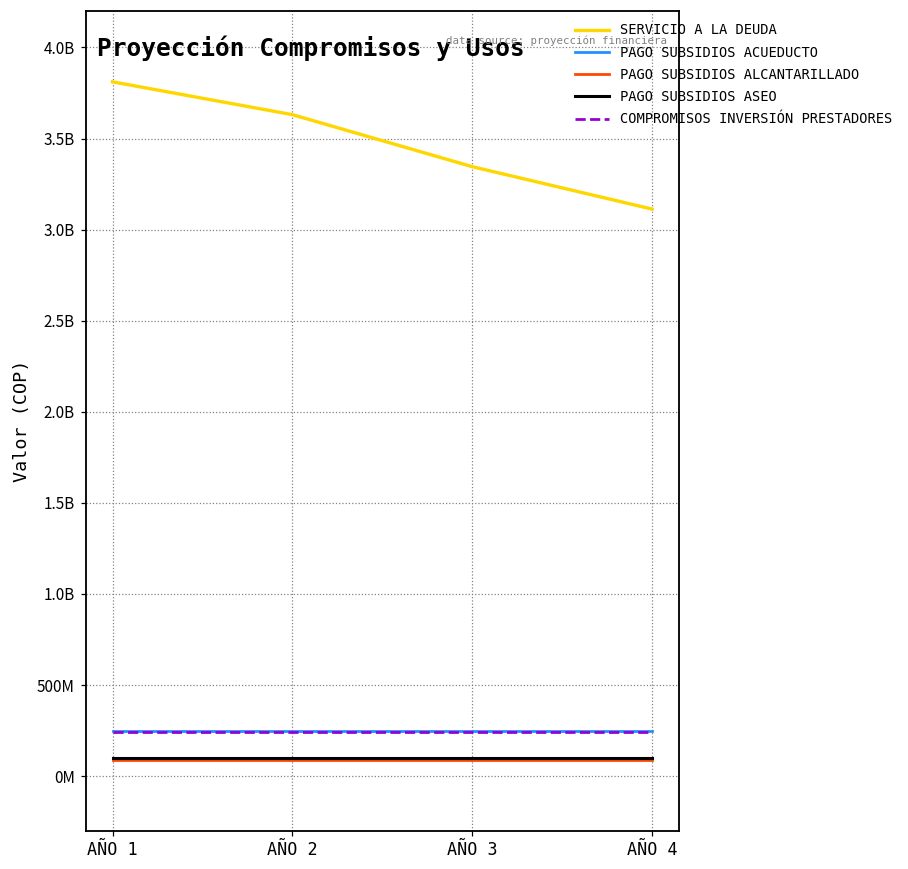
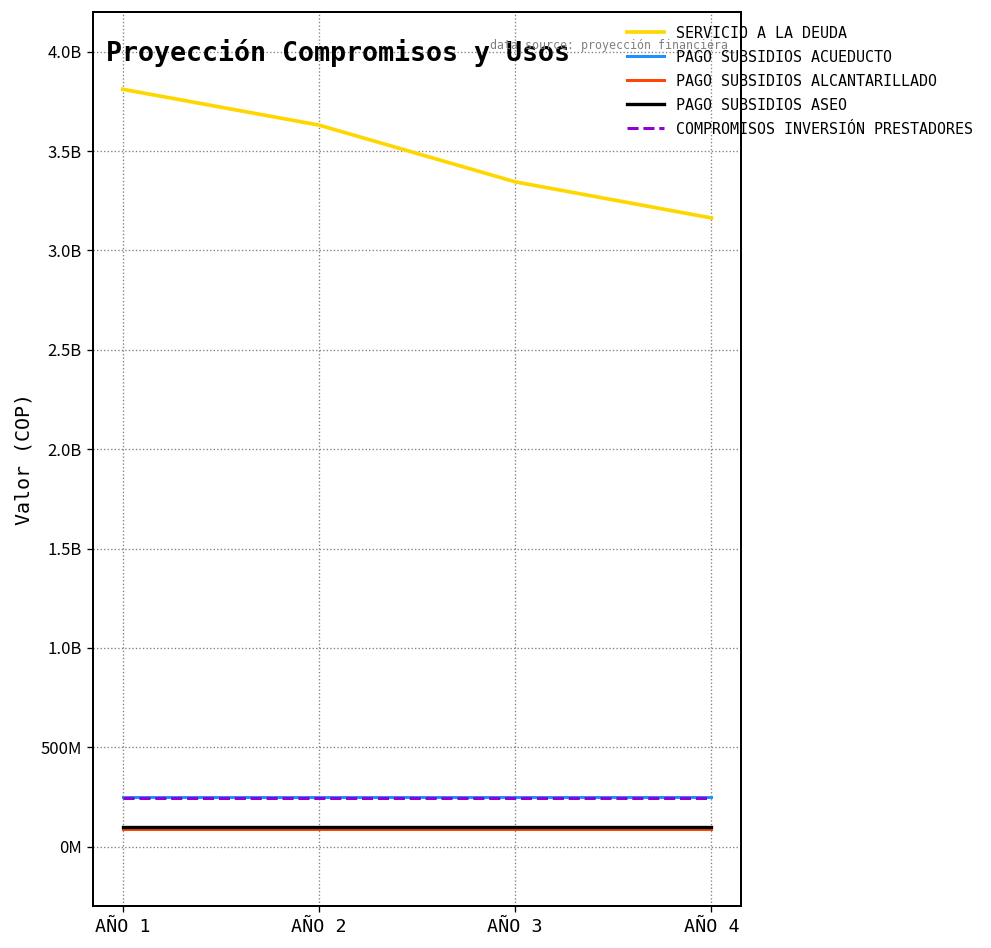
SERVICIO A LA DEUDA, AÑO 4: 3110000000 -> 3160000000
